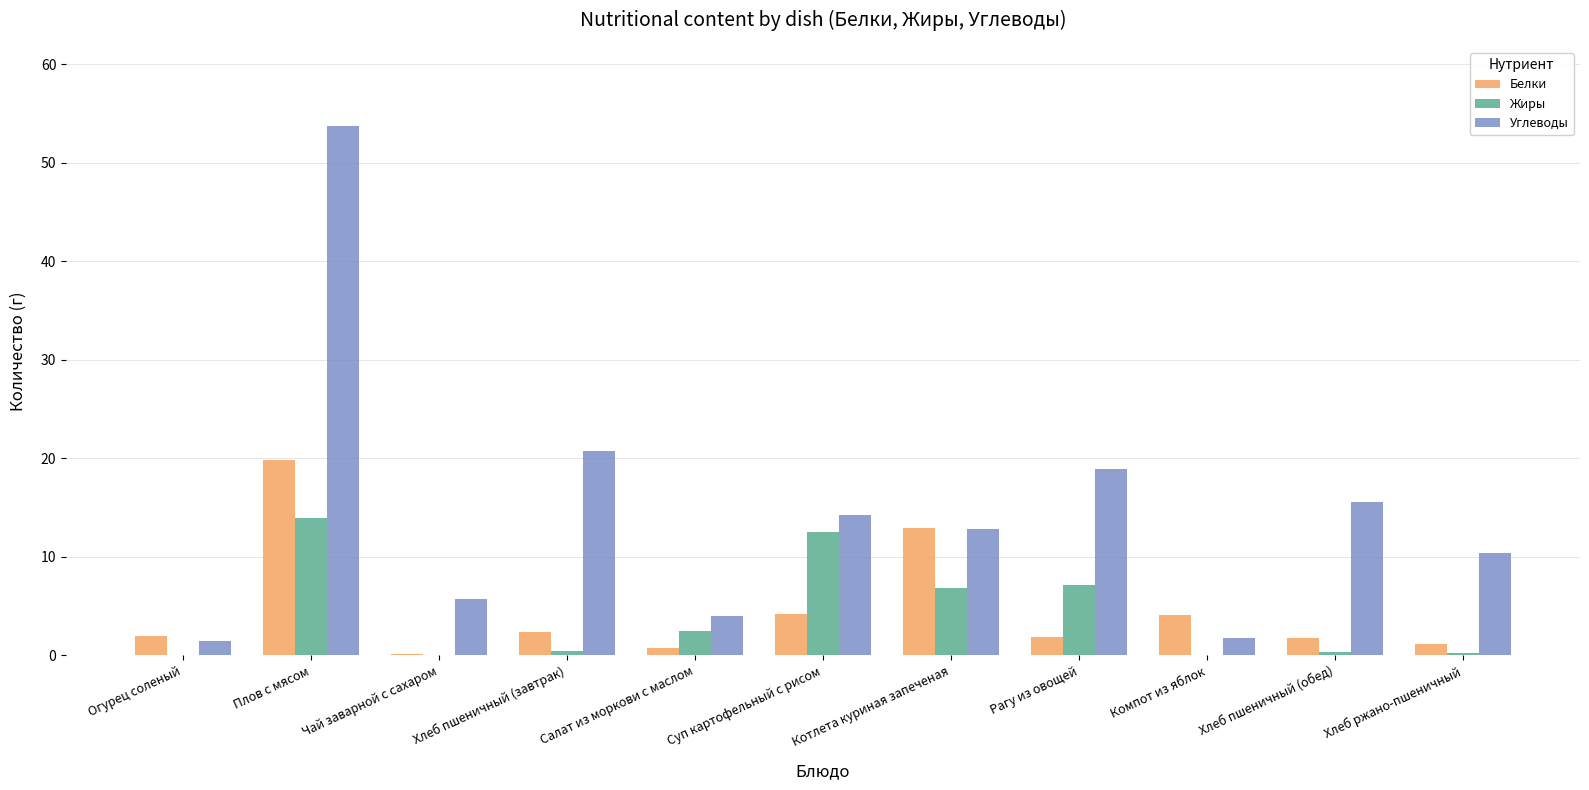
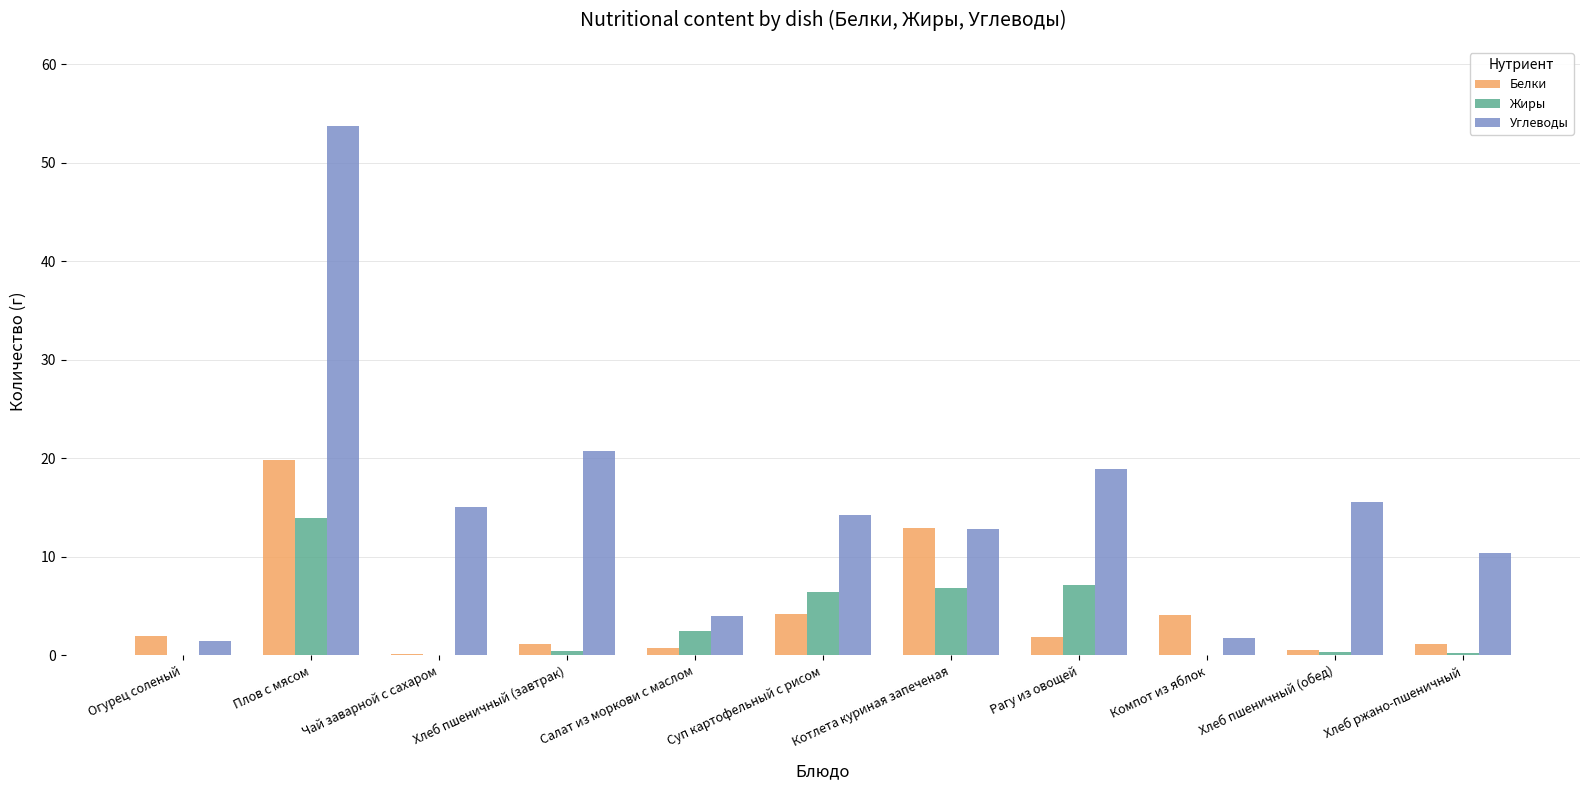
Углеводы, Чай заварной с сахаром: 6 -> 15
Белки, Хлеб пшеничный (завтрак): 2 -> 1
Жиры, Суп картофельный с рисом: 13 -> 6
Белки, Хлеб пшеничный (обед): 2 -> 1
